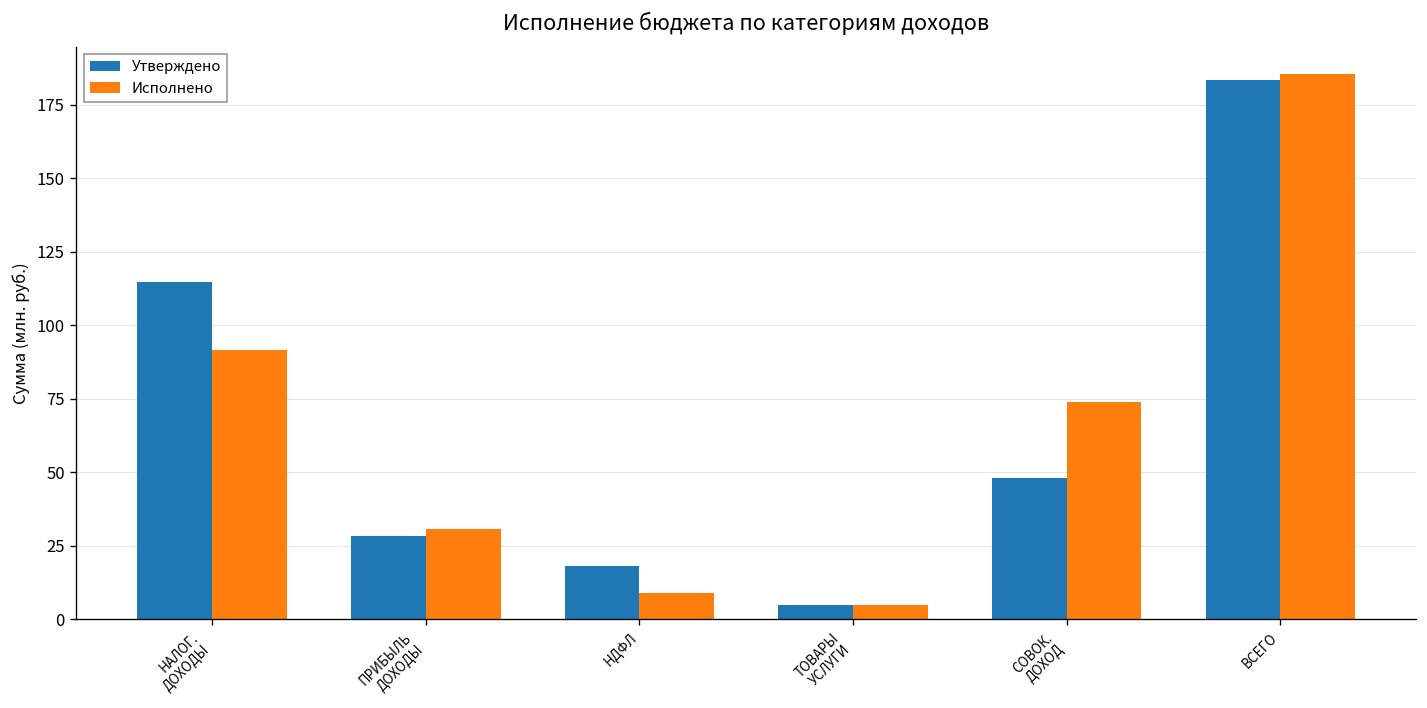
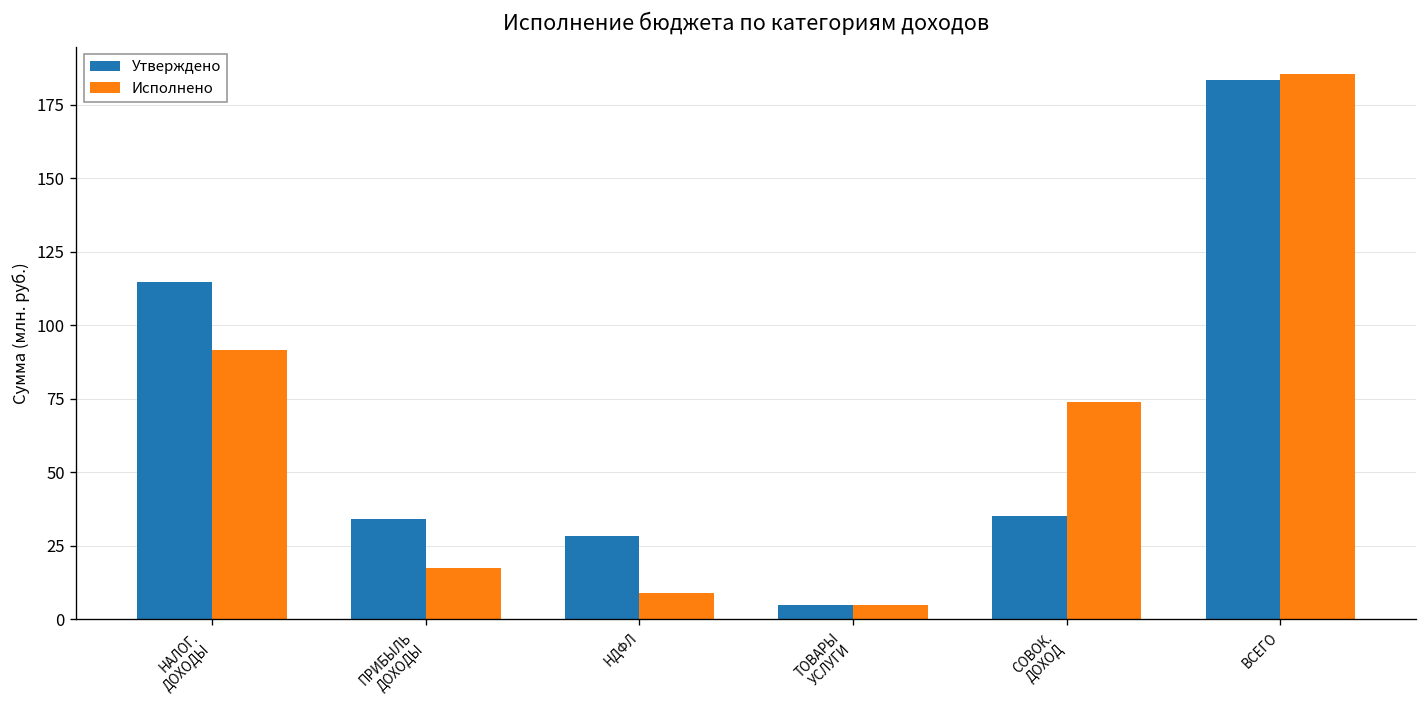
Утверждено, ПРИБЫЛЬ ДОХОДЫ: 28 -> 34
Исполнено, ПРИБЫЛЬ ДОХОДЫ: 31 -> 17
Утверждено, НДФЛ: 18 -> 28
Утверждено, СОВОК. ДОХОД: 48 -> 35
